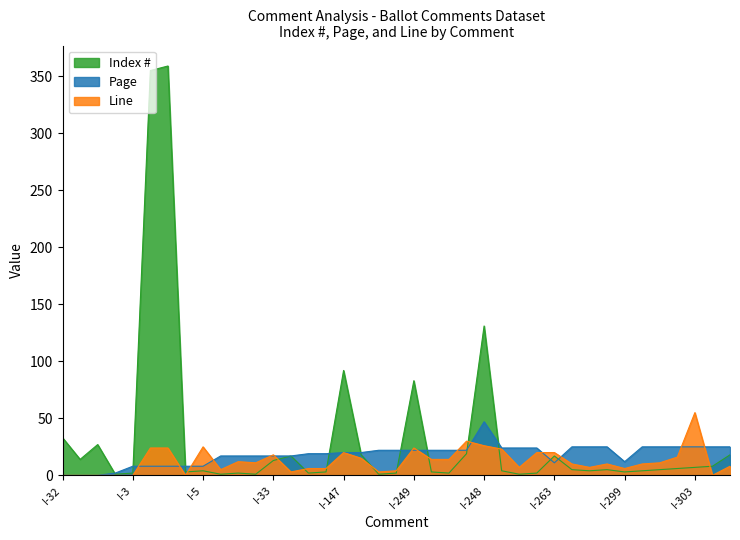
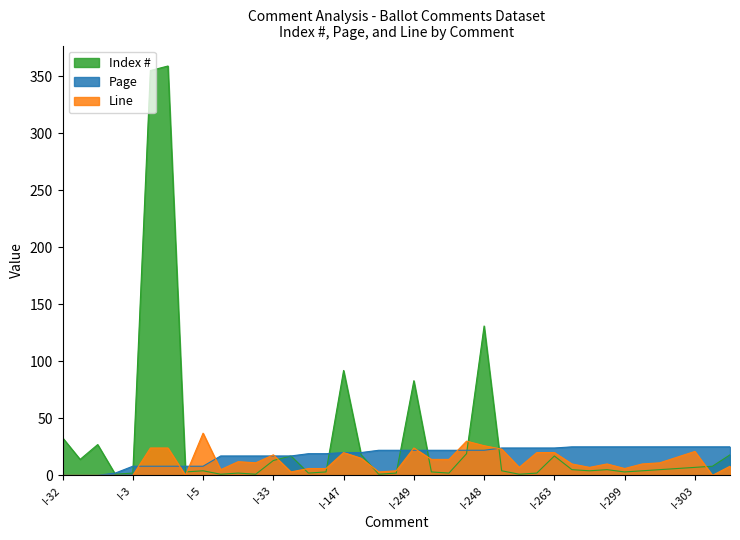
Line, I-5: 25 -> 37
Page, I-248: 47 -> 22
Page, I-263: 11 -> 24
Page, I-299: 12 -> 25
Line, I-303: 55 -> 21
